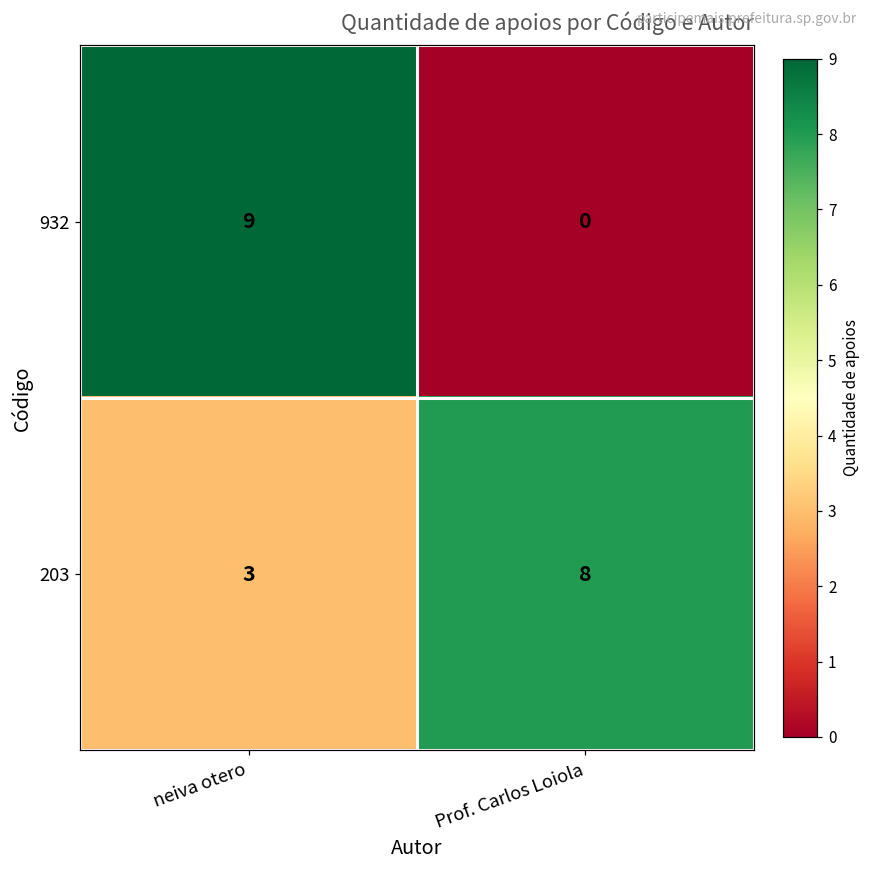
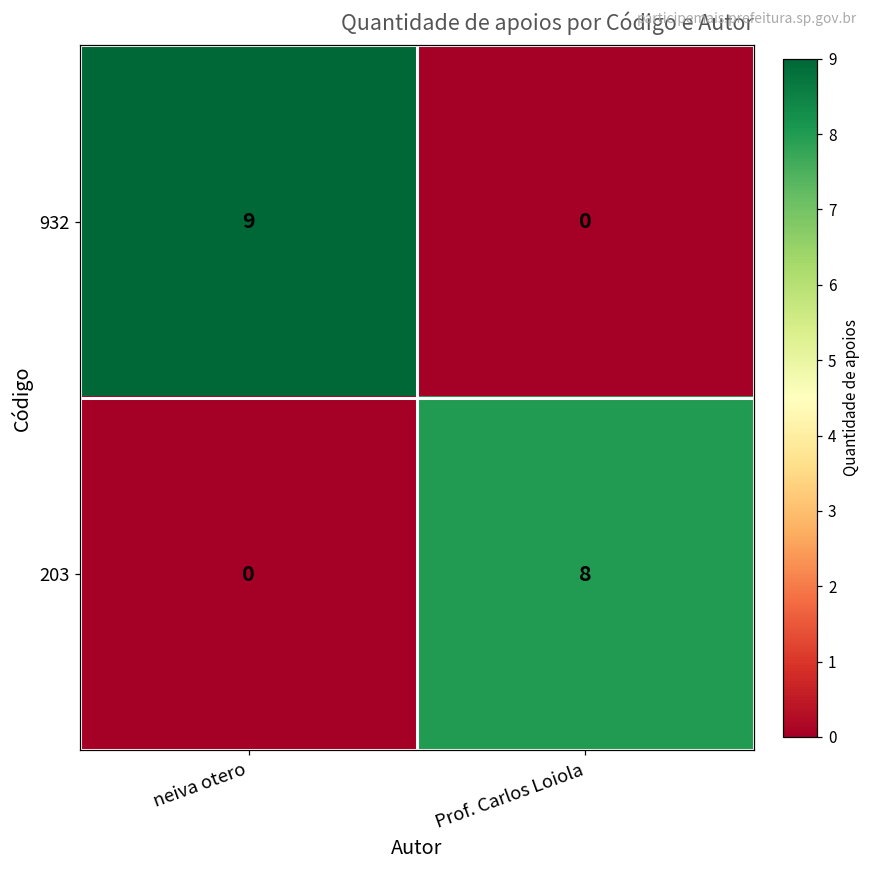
203, neiva otero: 3 -> 0
